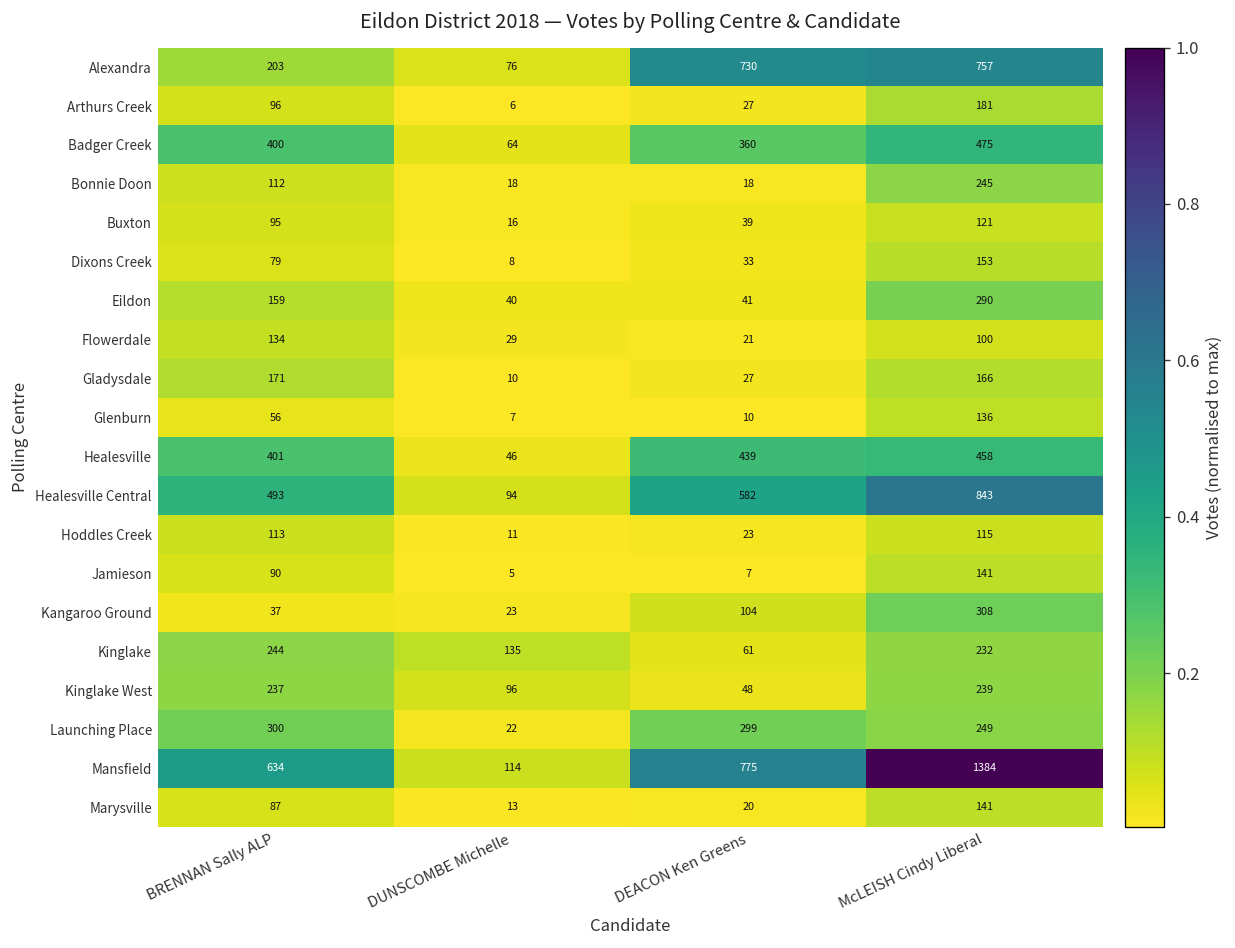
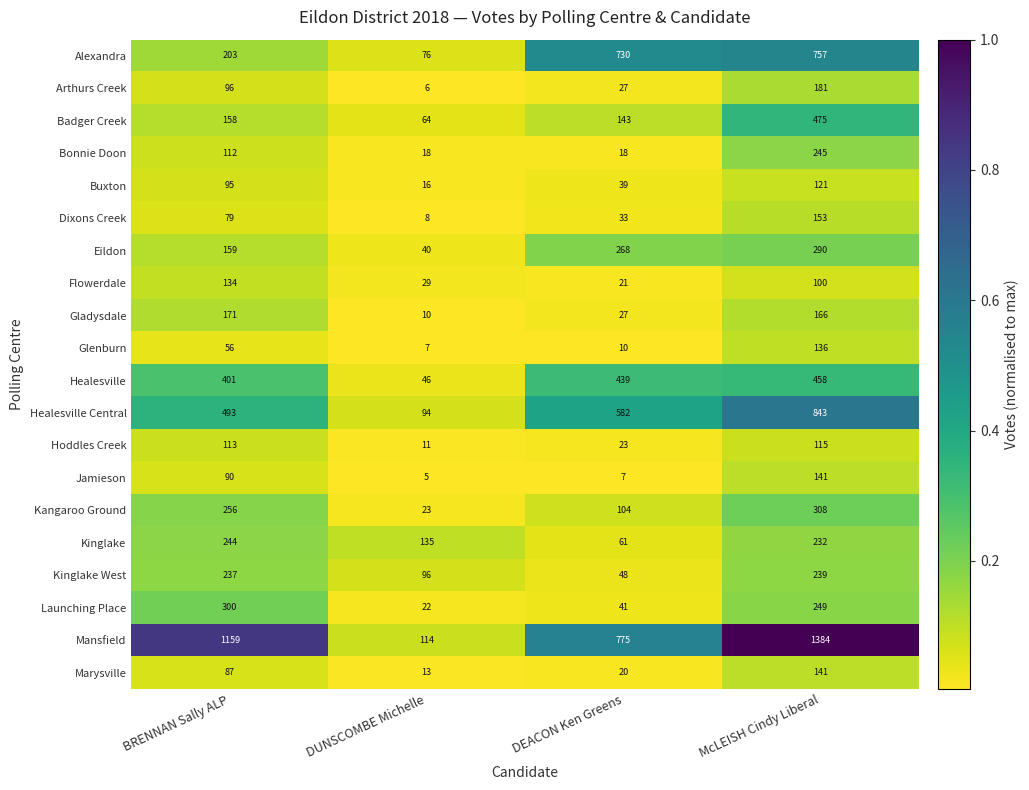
Badger Creek, BRENNAN Sally ALP: 400 -> 158
Badger Creek, DEACON Ken Greens: 360 -> 143
Eildon, DEACON Ken Greens: 41 -> 268
Kangaroo Ground, BRENNAN Sally ALP: 37 -> 256
Launching Place, DEACON Ken Greens: 299 -> 41
Mansfield, BRENNAN Sally ALP: 634 -> 1159
